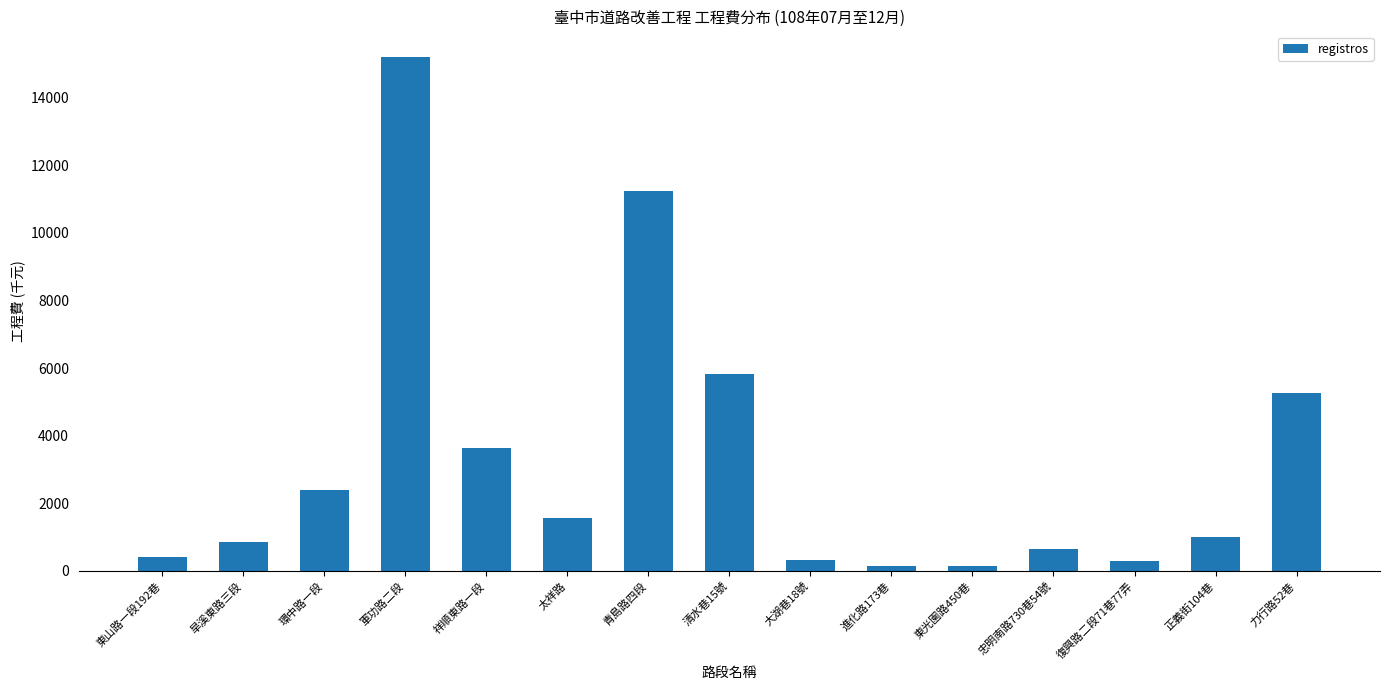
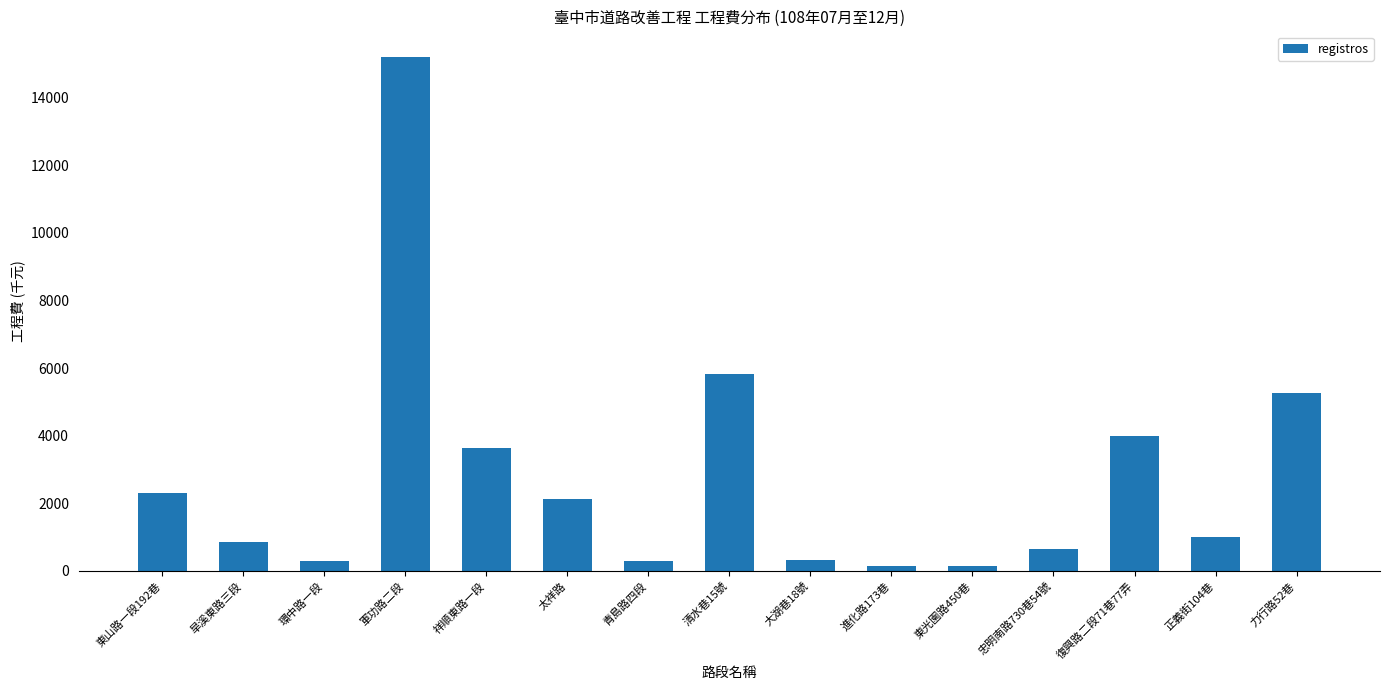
東山路一段192巷: 400 -> 2300
環中路一段: 2400 -> 300
太祥路: 1600 -> 2100
青島路四段: 11200 -> 300
復興路二段71巷77弄: 300 -> 4000
